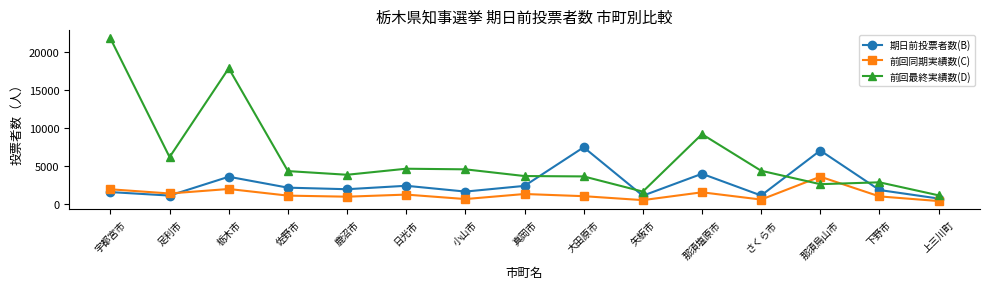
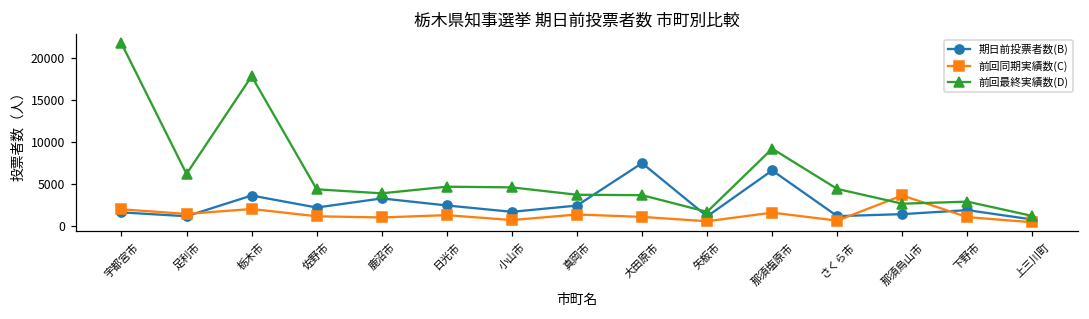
期日前投票者数(B), 鹿沼市: 2000 -> 3000
期日前投票者数(B), 那須塩原市: 4000 -> 7000
期日前投票者数(B), 那須烏山市: 7000 -> 1000
